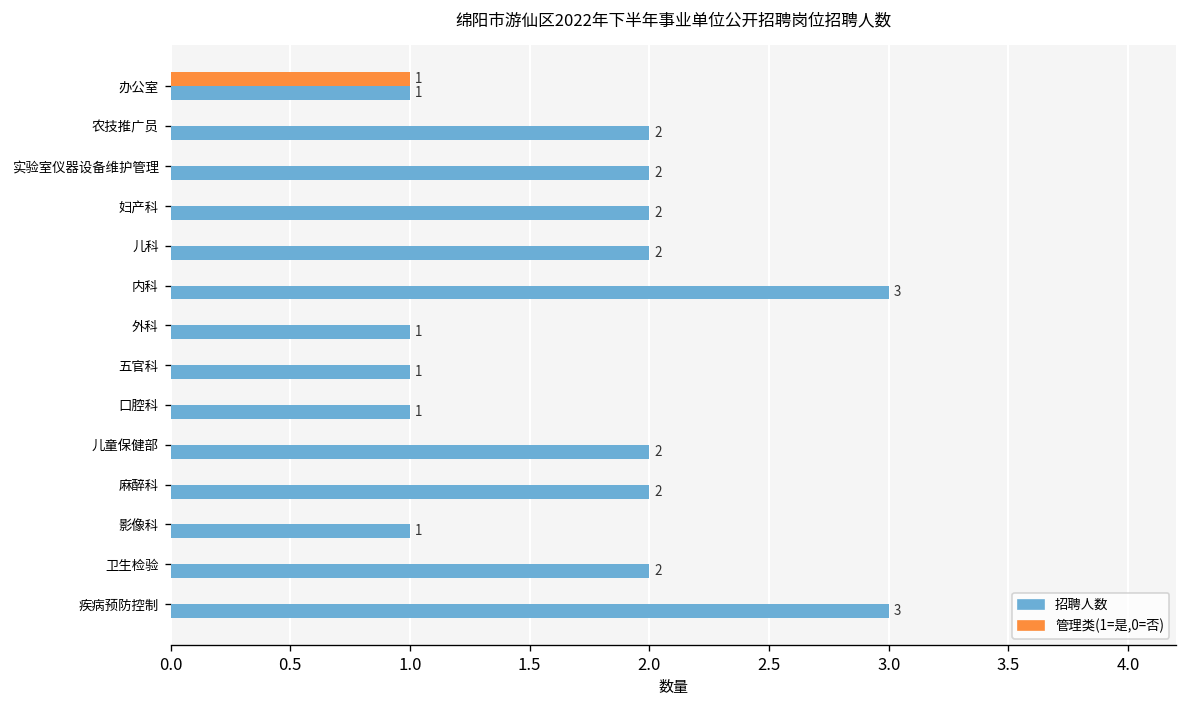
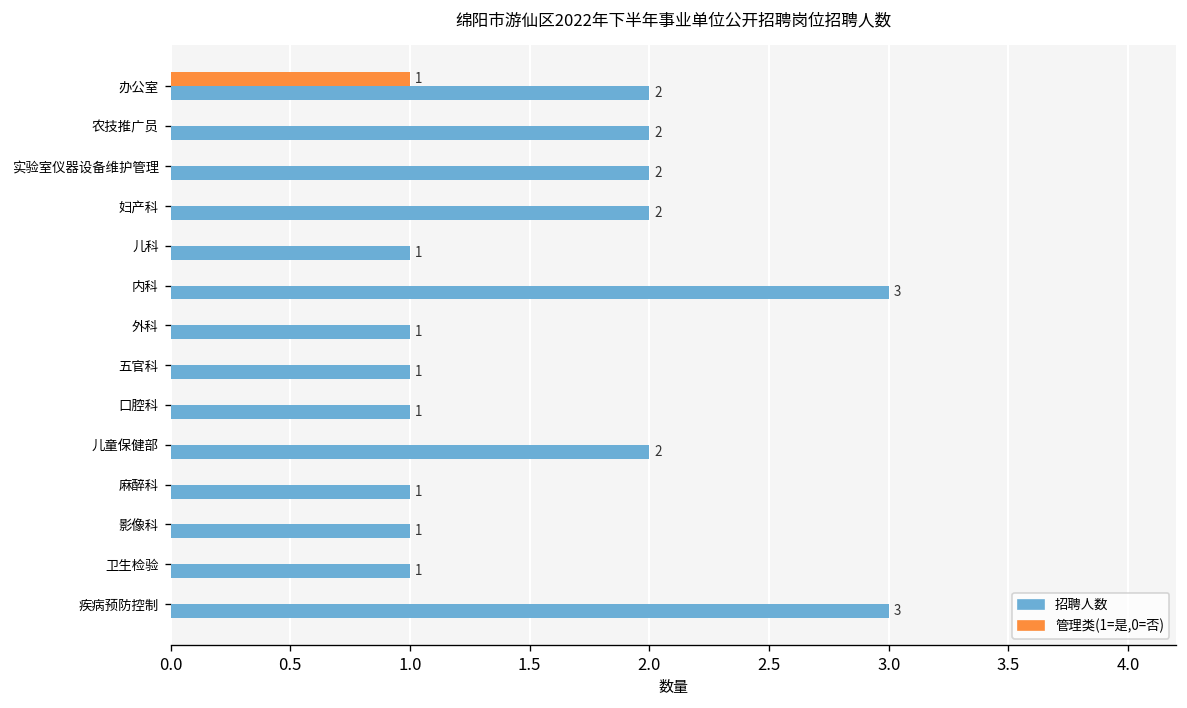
招聘人数, 办公室: 1 -> 2
招聘人数, 儿科: 2 -> 1
招聘人数, 麻醉科: 2 -> 1
招聘人数, 卫生检验: 2 -> 1
